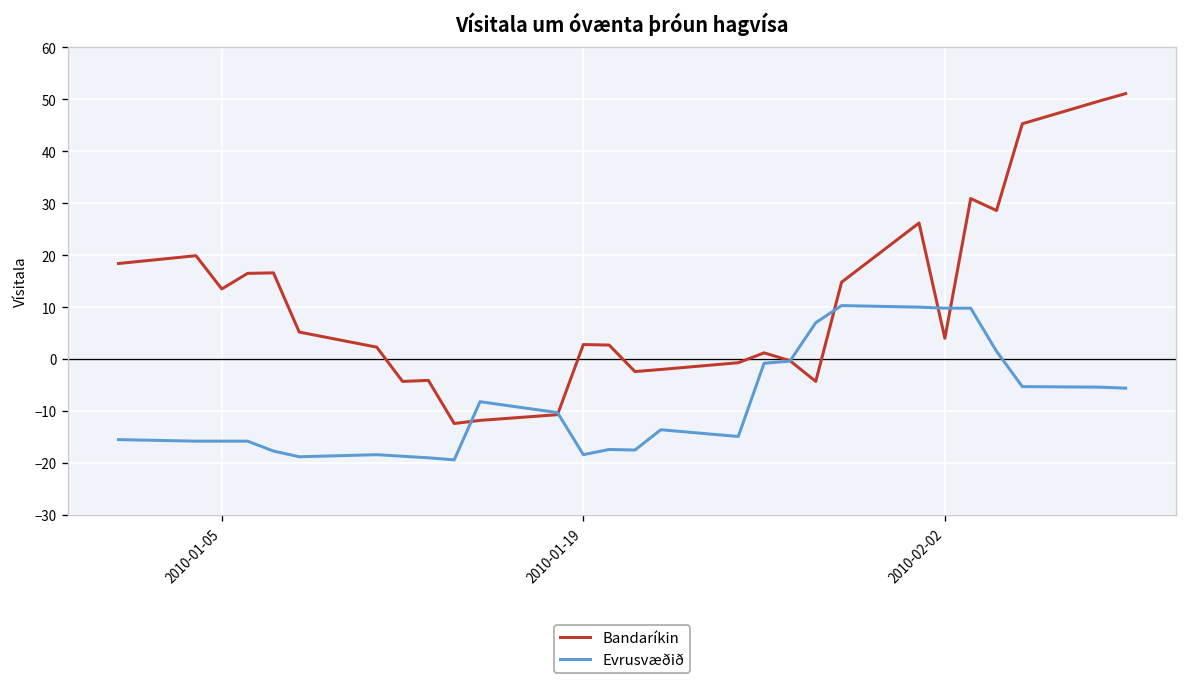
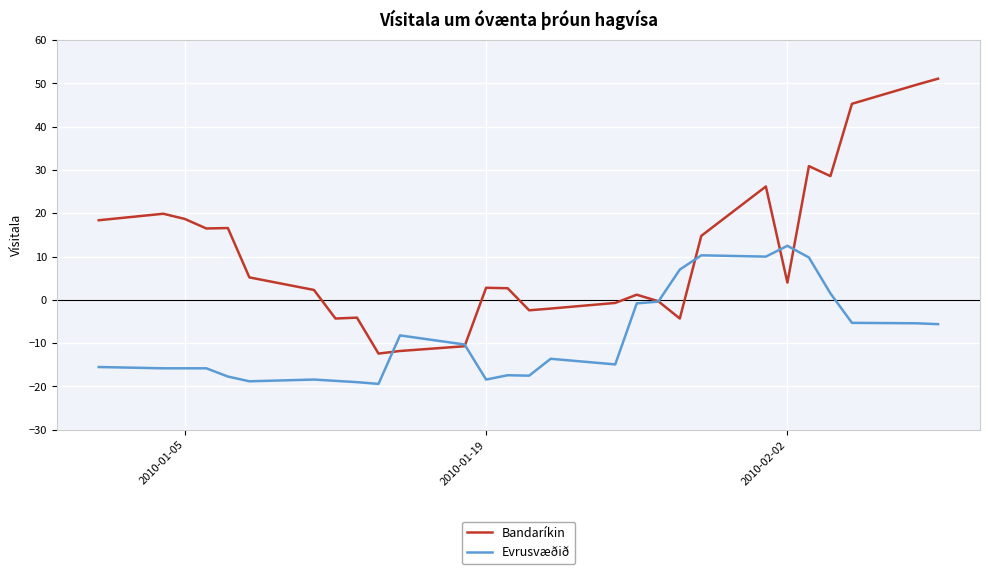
Bandaríkin, 2010-01-05: 14 -> 19
Evrusvæðið, 2010-02-02: 10 -> 13
